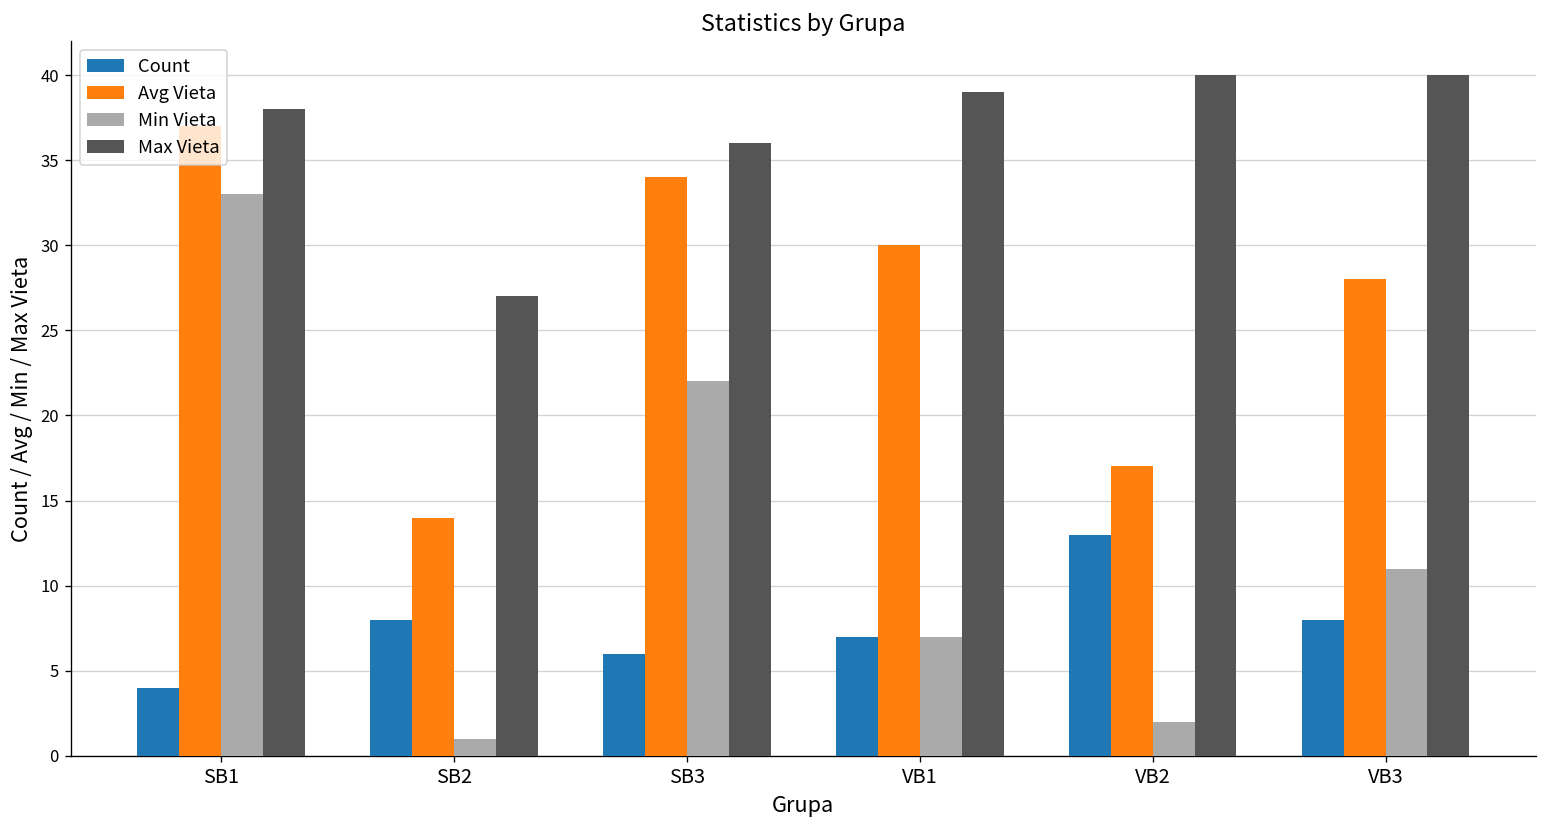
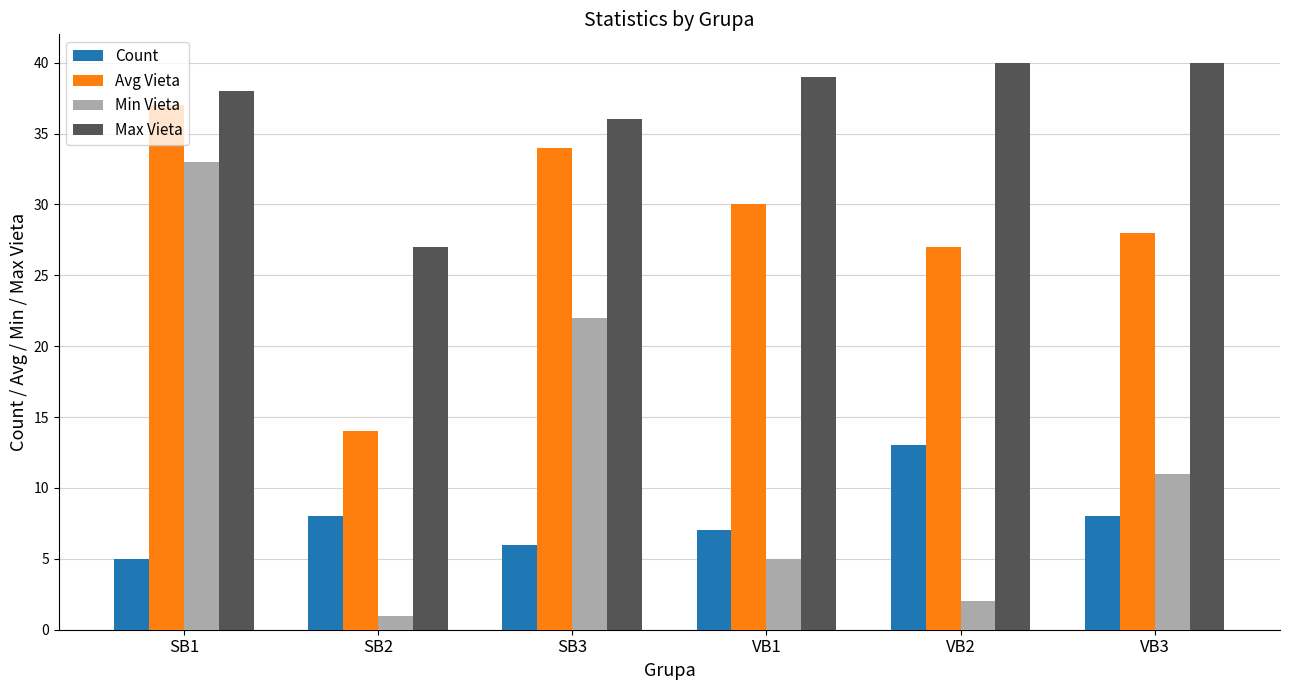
Count, SB1: 4 -> 5
Min Vieta, VB1: 7 -> 5
Avg Vieta, VB2: 17 -> 27
